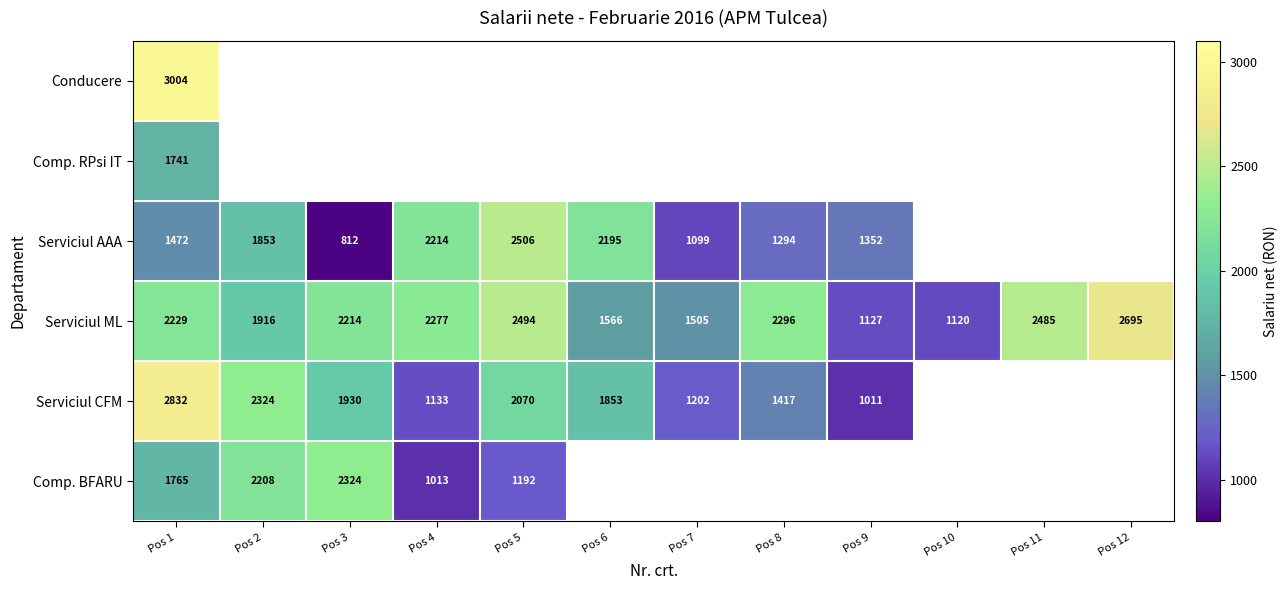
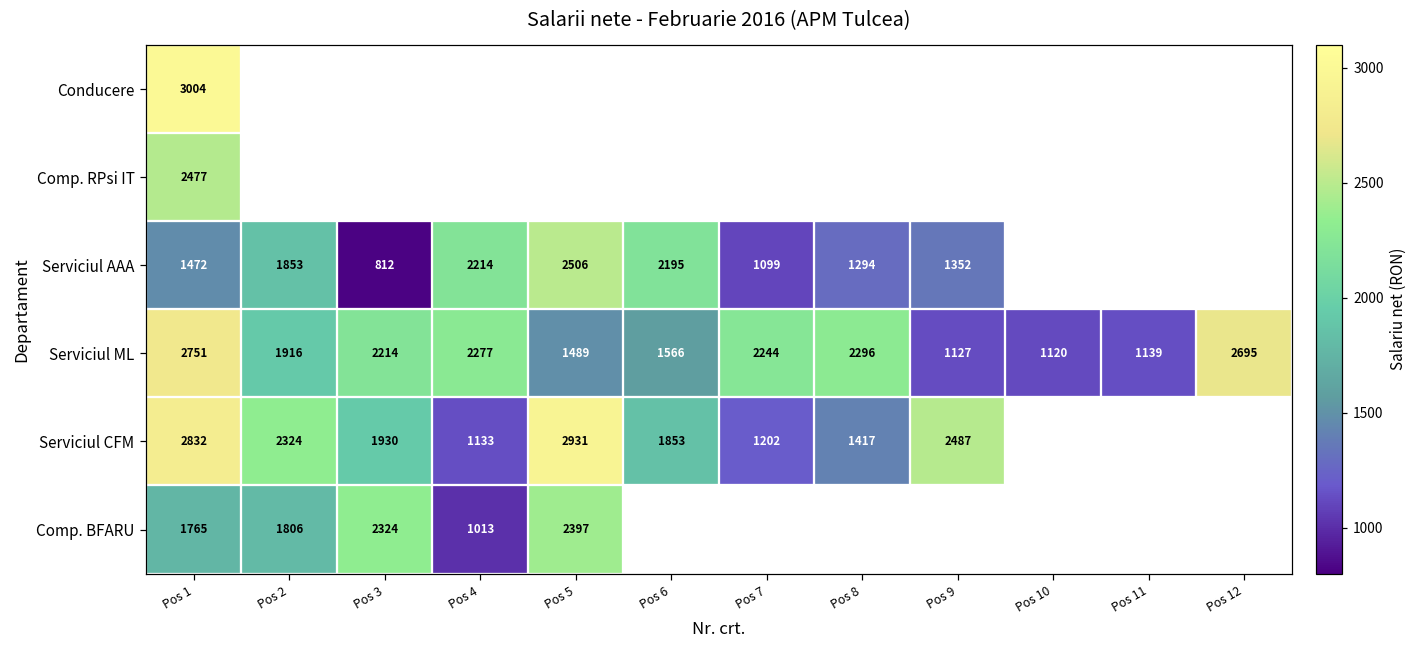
Comp. RPsi IT, Pos 1: 1741 -> 2477
Serviciul ML, Pos 1: 2229 -> 2751
Serviciul ML, Pos 5: 2494 -> 1489
Serviciul ML, Pos 7: 1505 -> 2244
Serviciul ML, Pos 11: 2485 -> 1139
Serviciul CFM, Pos 5: 2070 -> 2931
Serviciul CFM, Pos 9: 1011 -> 2487
Comp. BFARU, Pos 2: 2208 -> 1806
Comp. BFARU, Pos 5: 1192 -> 2397
